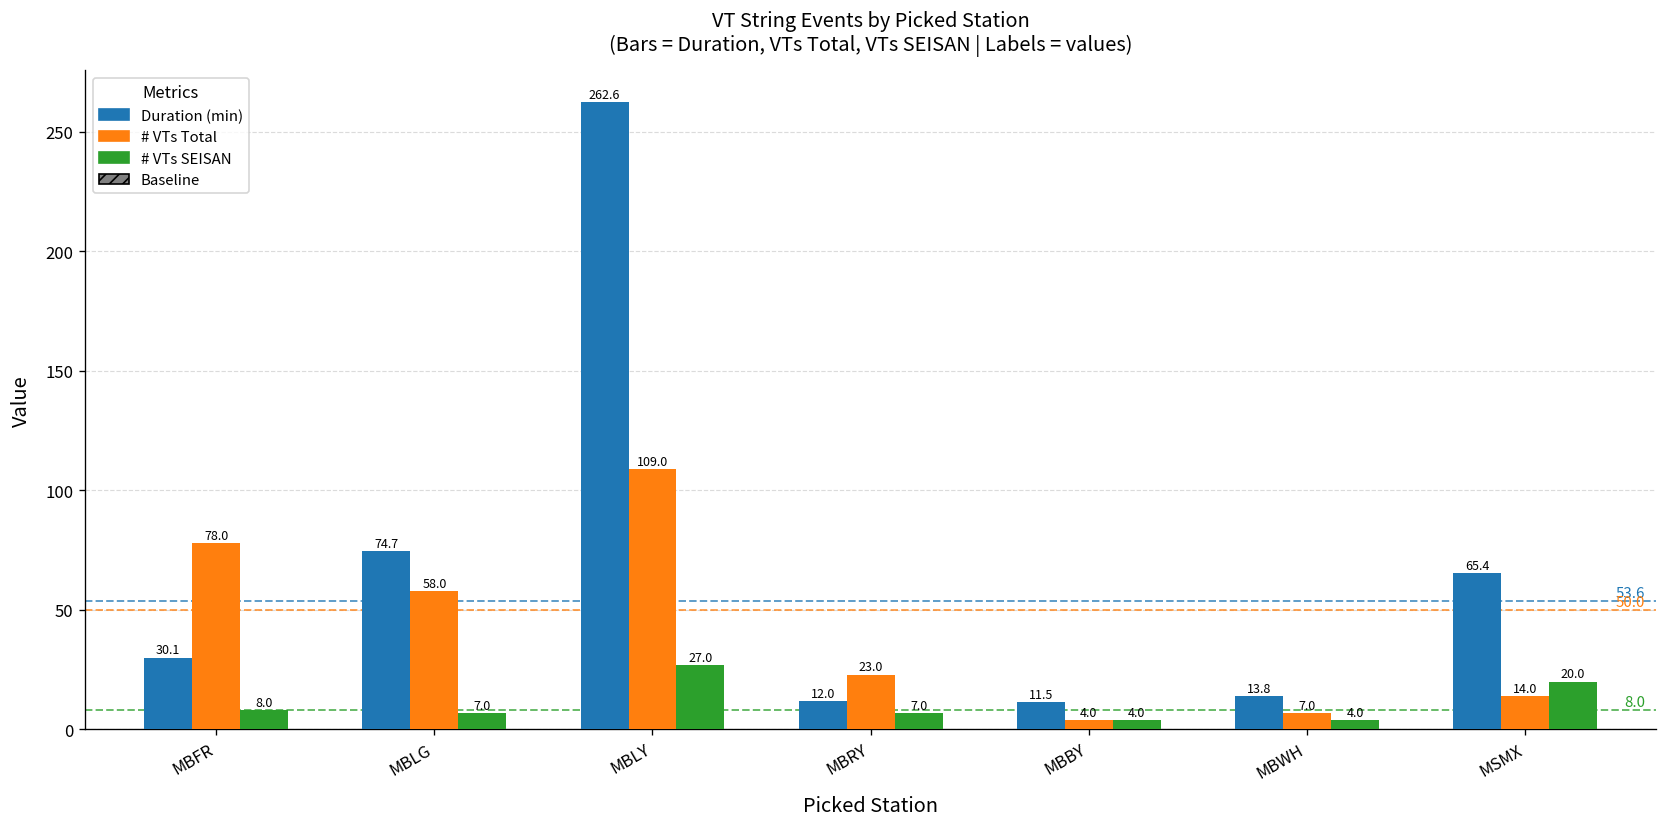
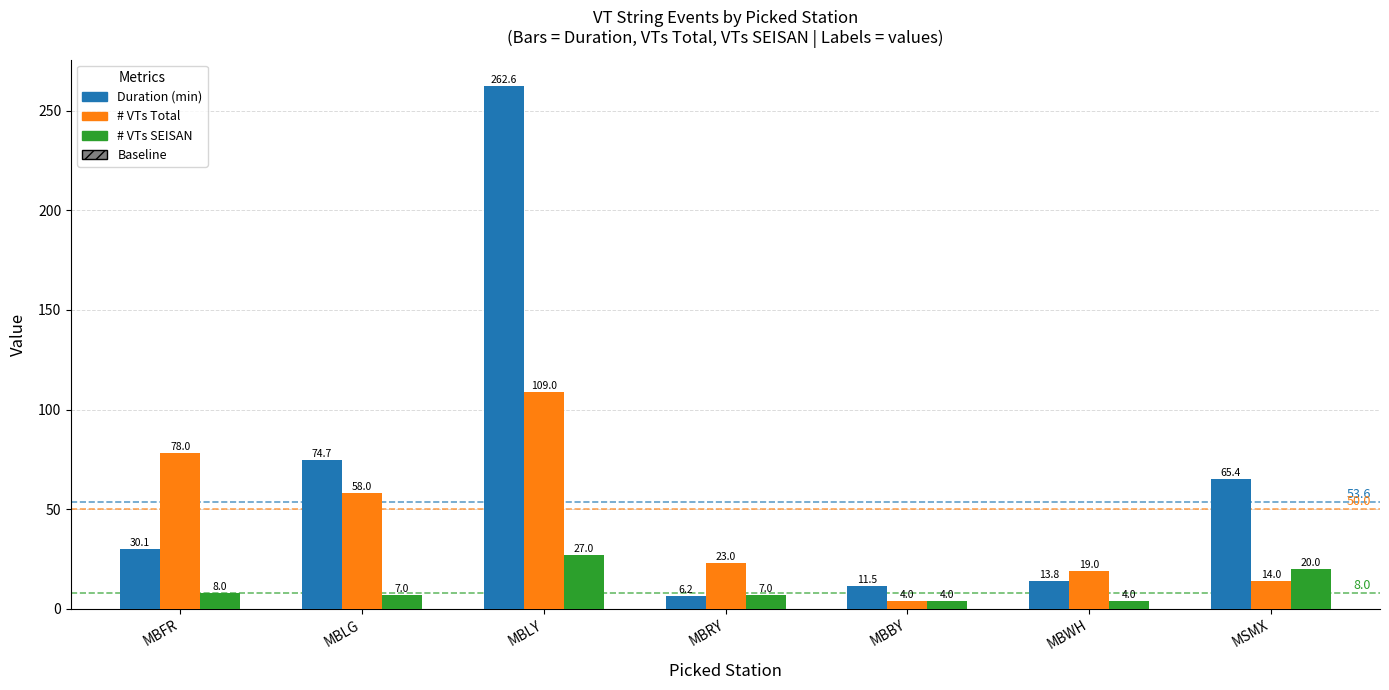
Duration (min), MBRY: 12.0 -> 6.2
# VTs Total, MBWH: 7.0 -> 19.0
